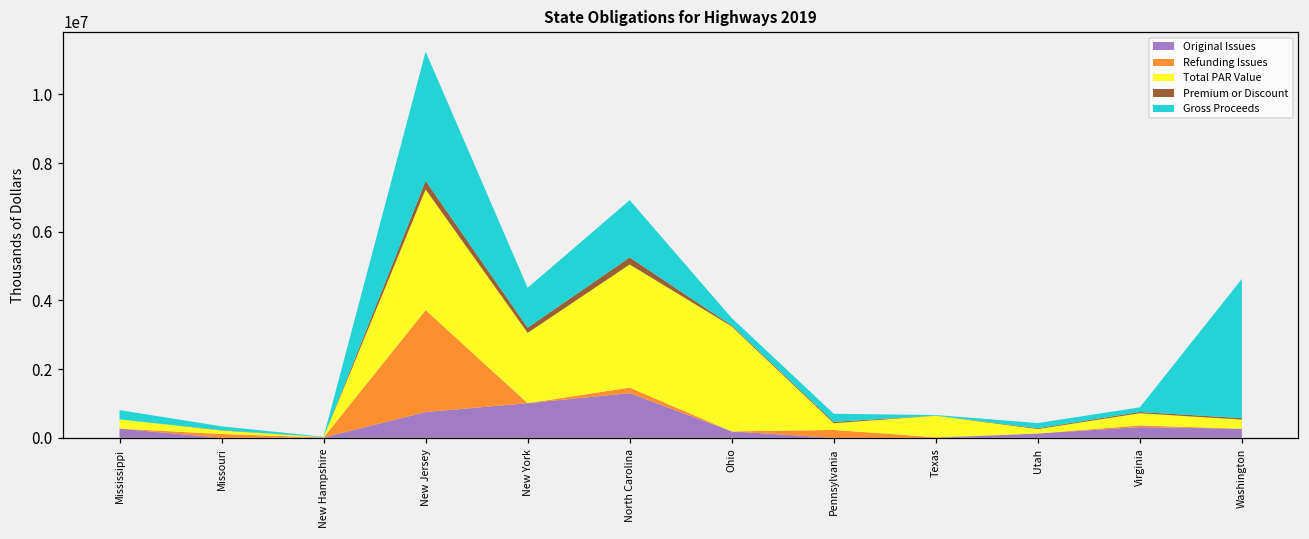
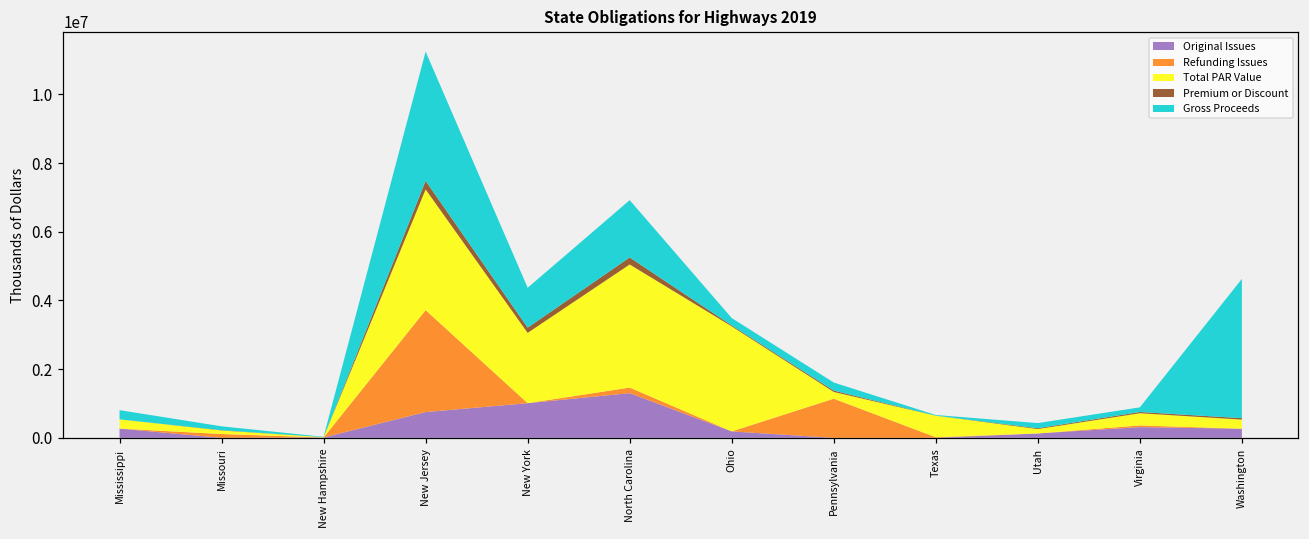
Refunding Issues, Pennsylvania: 200000 -> 1100000
